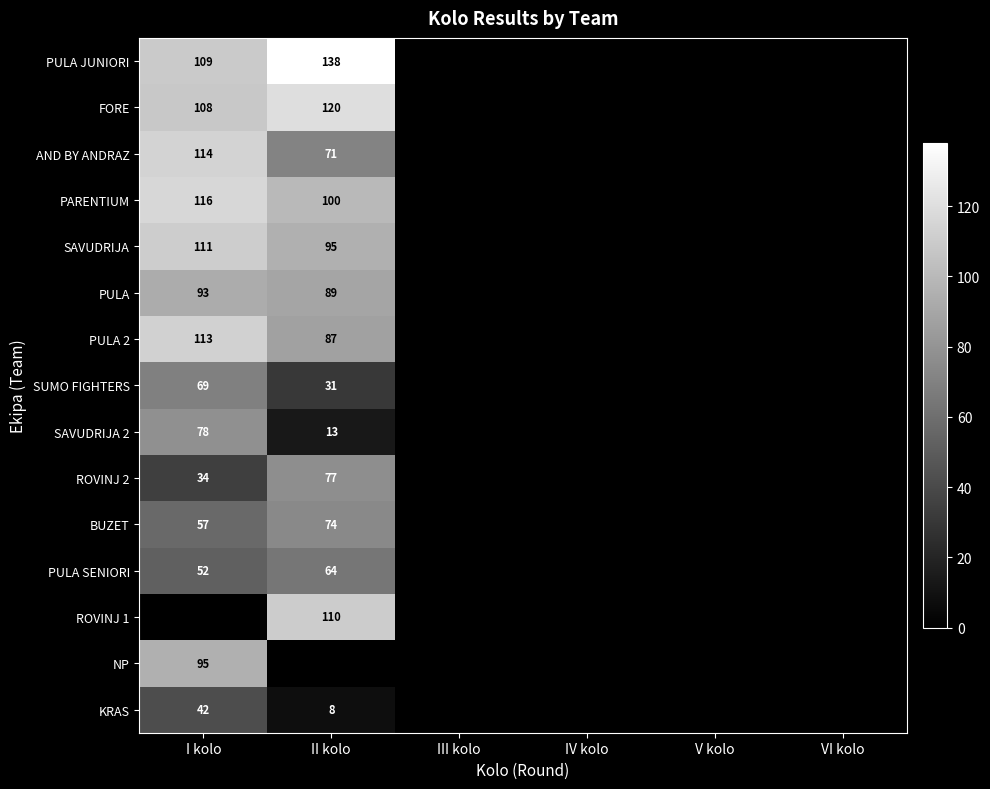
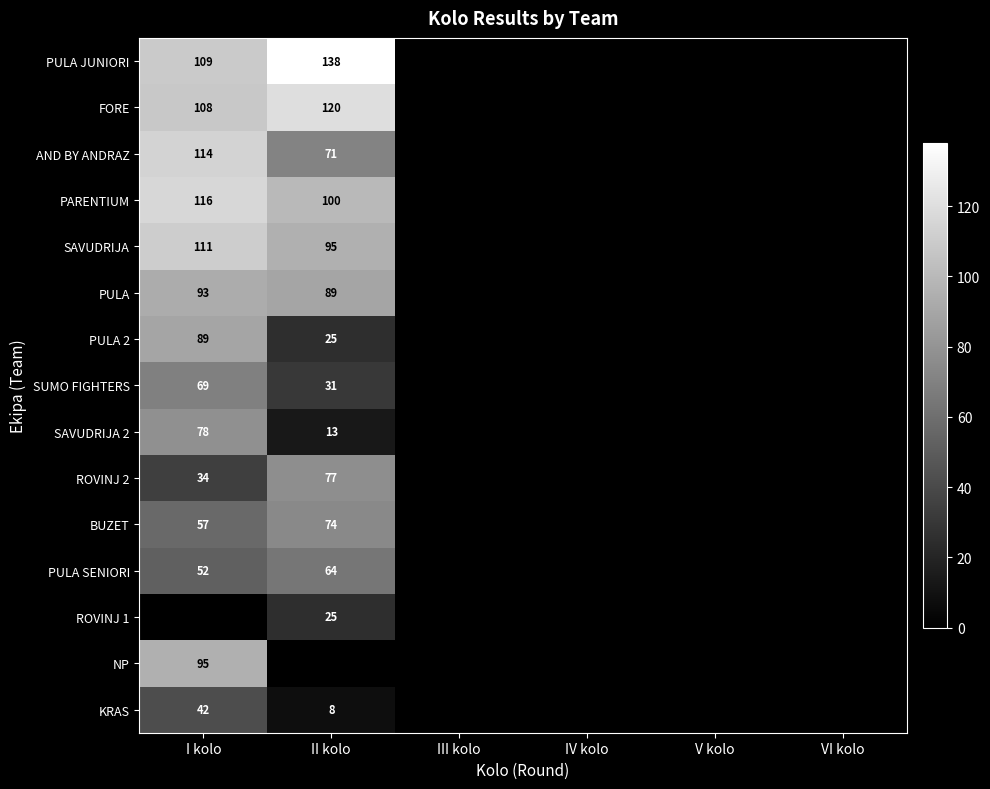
PULA 2, I kolo: 113 -> 89
PULA 2, II kolo: 87 -> 25
ROVINJ 1, II kolo: 110 -> 25
